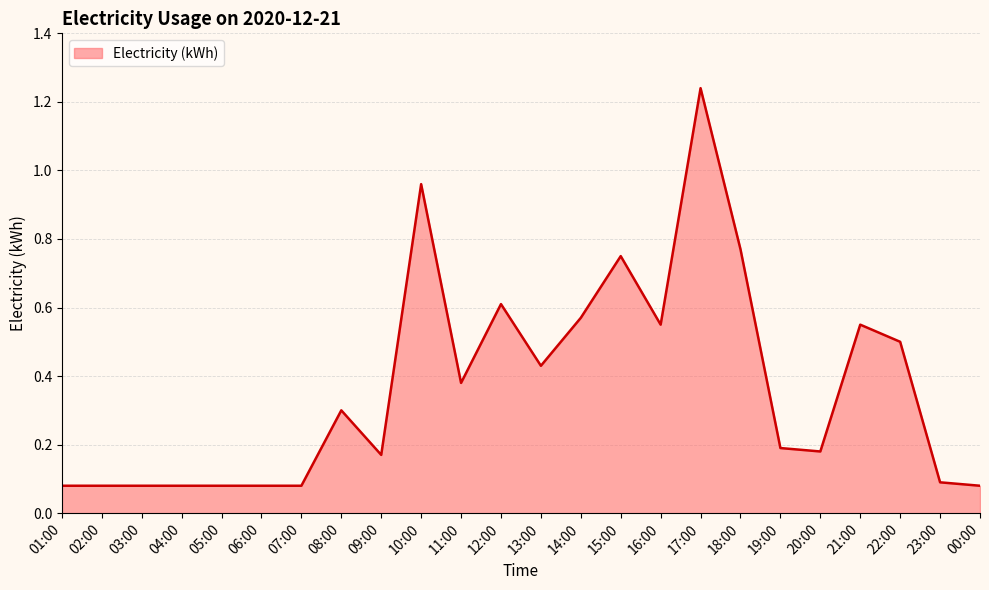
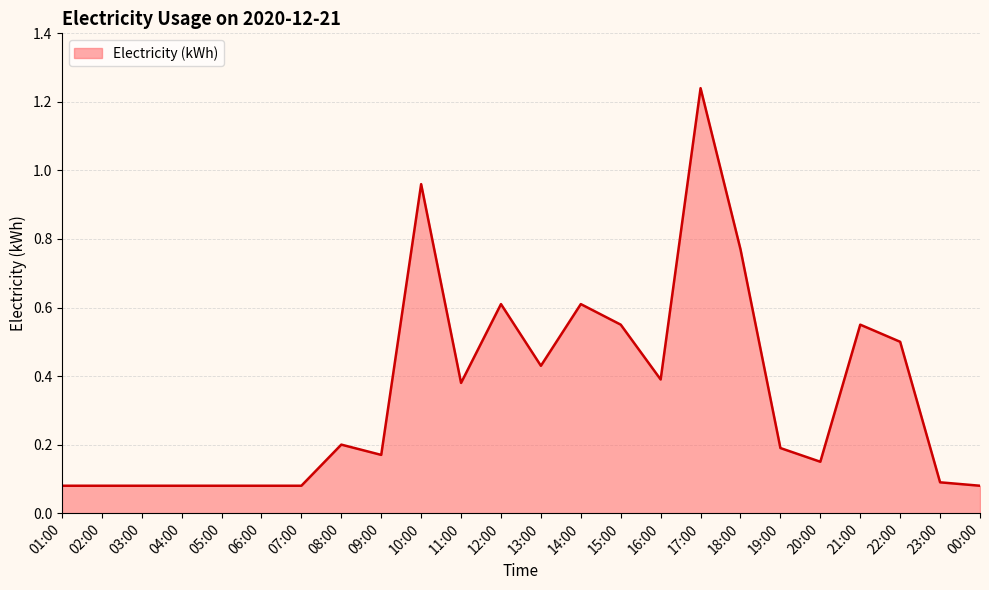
08:00: 0.3 -> 0.2
14:00: 0.57 -> 0.61
15:00: 0.75 -> 0.55
16:00: 0.55 -> 0.39
20:00: 0.18 -> 0.15
